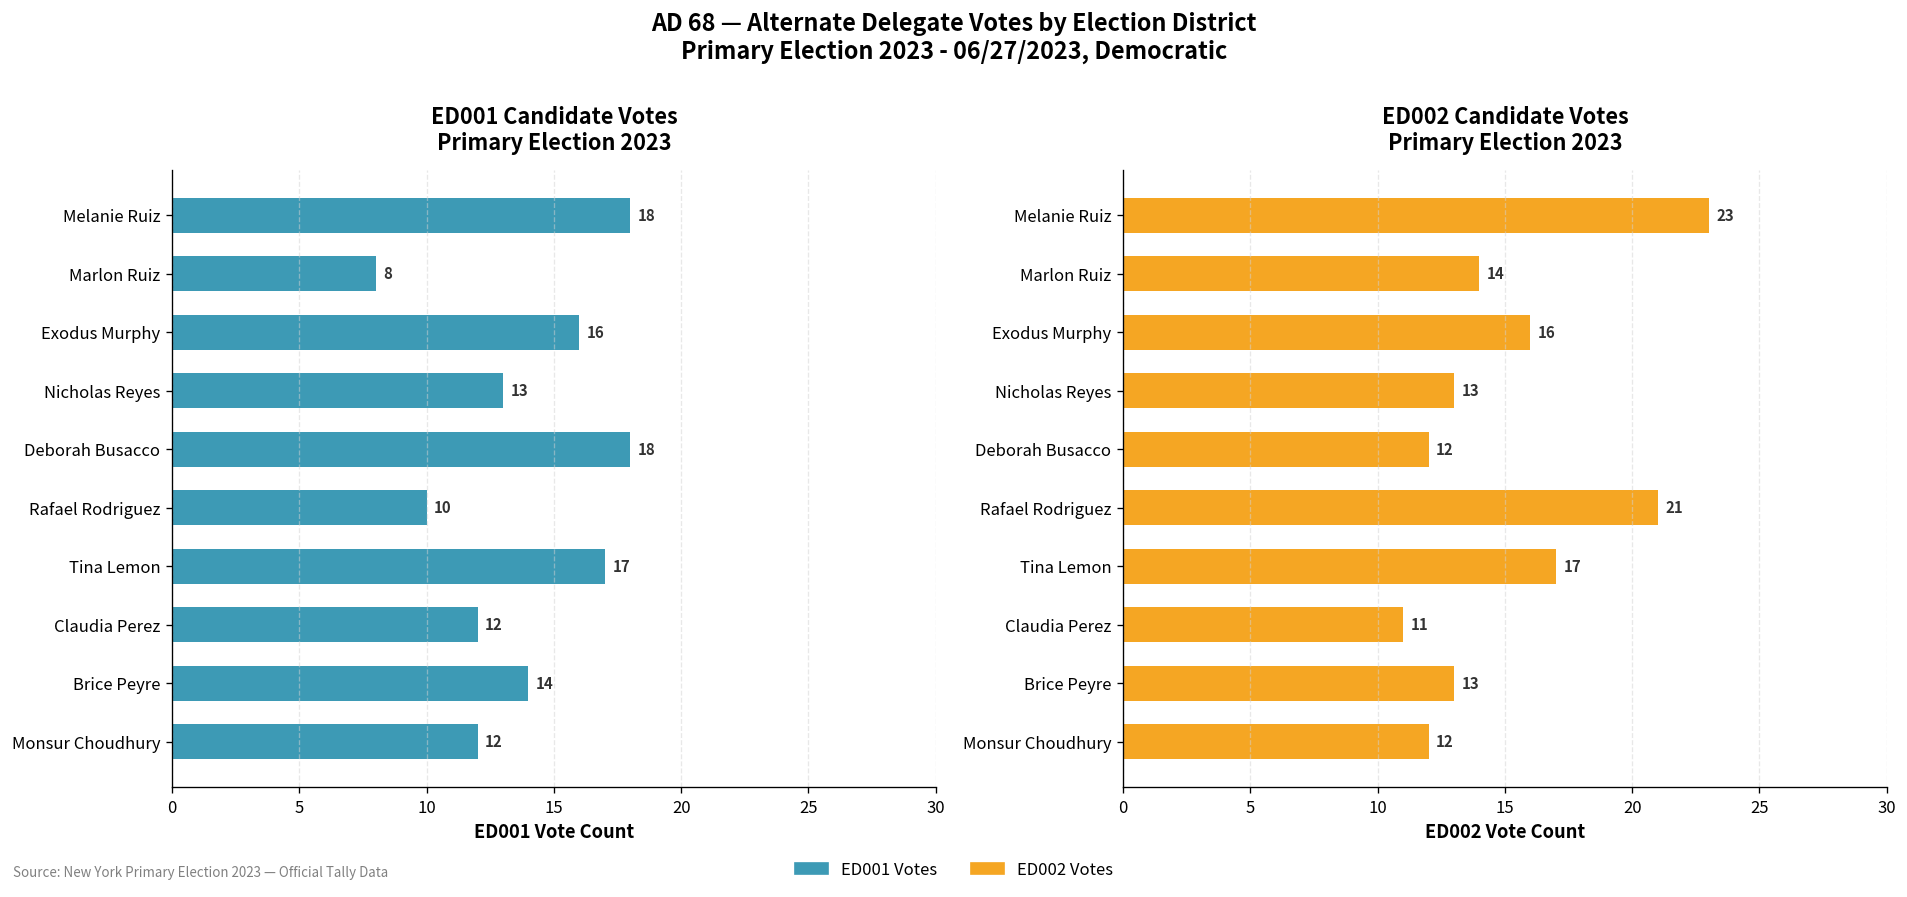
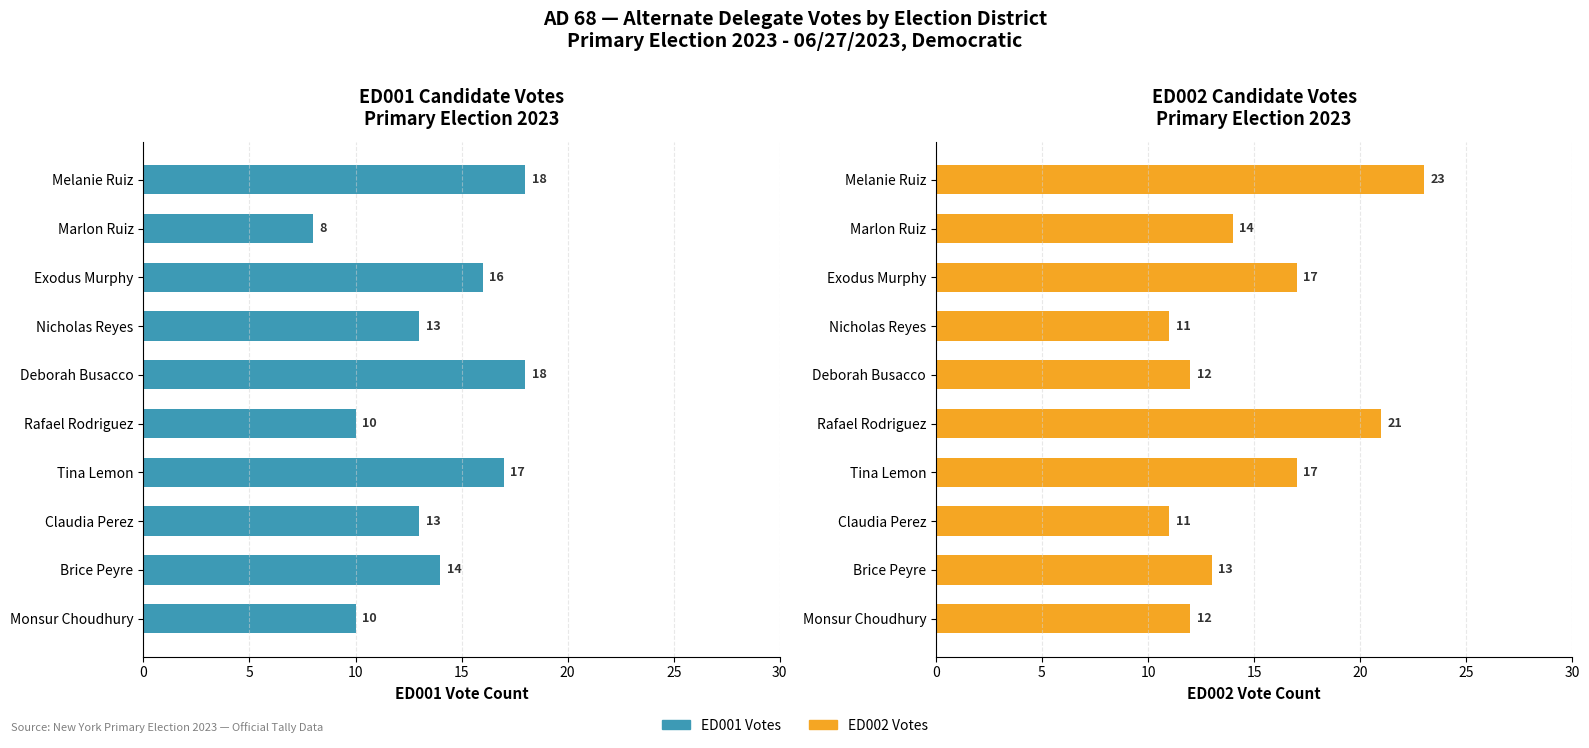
ED001 Candidate Votes Primary Election 2023, Claudia Perez: 12 -> 13
ED001 Candidate Votes Primary Election 2023, Monsur Choudhury: 12 -> 10
ED002 Candidate Votes Primary Election 2023, Exodus Murphy: 16 -> 17
ED002 Candidate Votes Primary Election 2023, Nicholas Reyes: 13 -> 11
